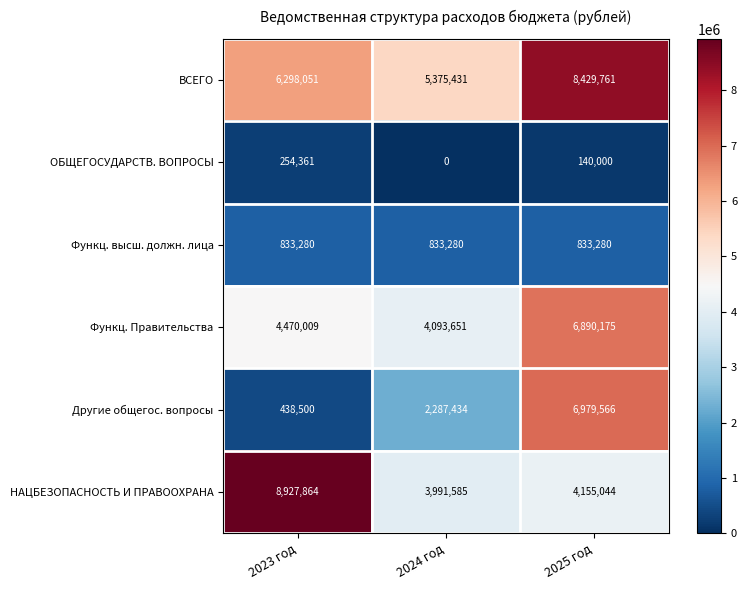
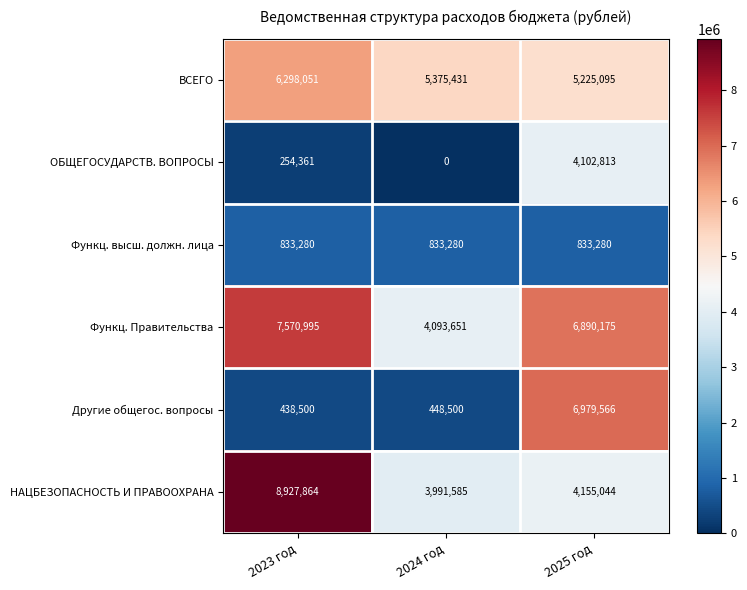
ВСЕГО, 2025 год: 8,429,761 -> 5,225,095
ОБЩЕГОСУДАРСТВ. ВОПРОСЫ, 2025 год: 140,000 -> 4,102,813
Функц. Правительства, 2023 год: 4,470,009 -> 7,570,995
Другие общегос. вопросы, 2024 год: 2,287,434 -> 448,500
